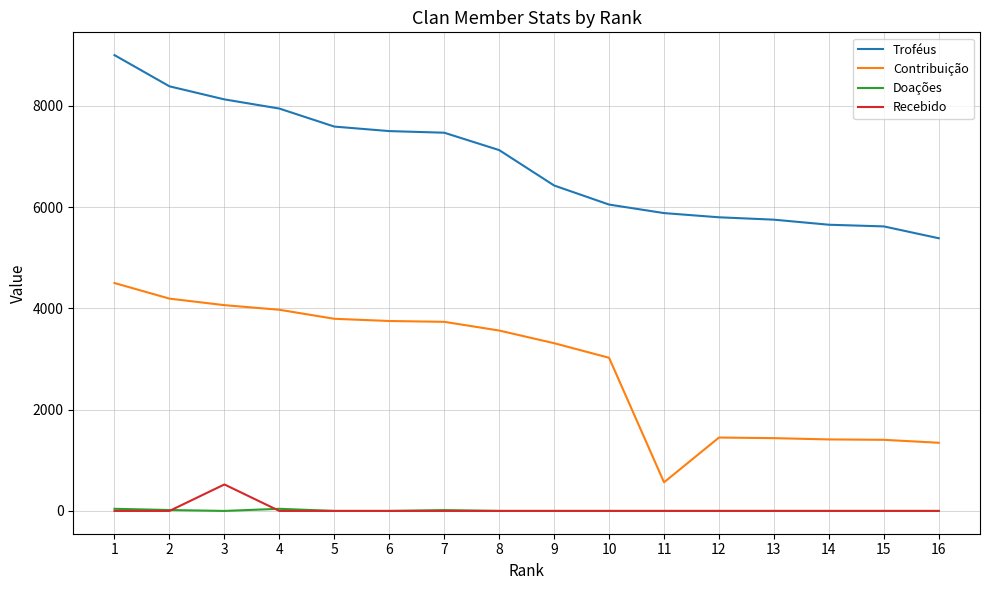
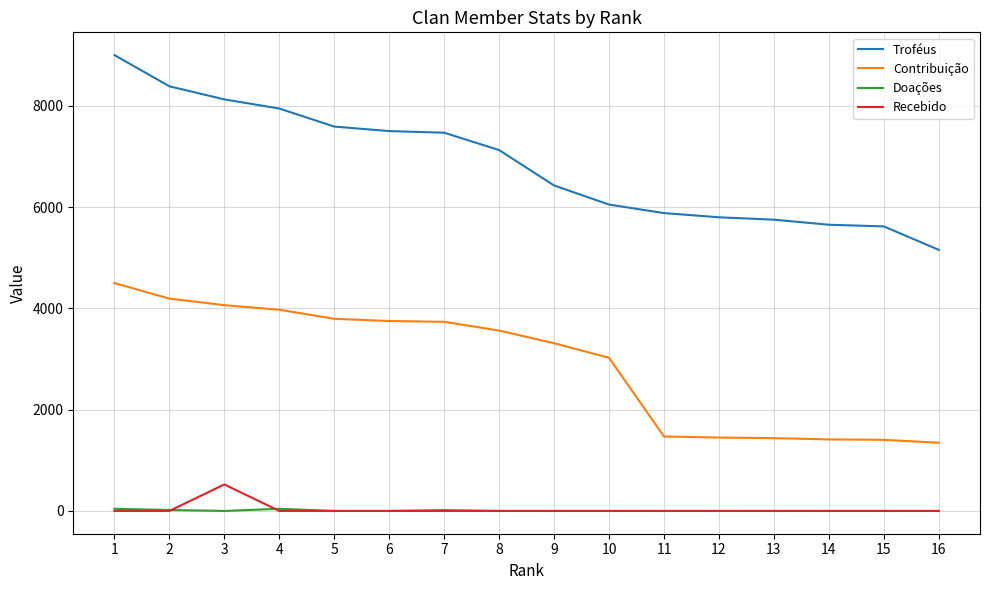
Contribuição, 11: 600 -> 1500
Troféus, 16: 5400 -> 5200
